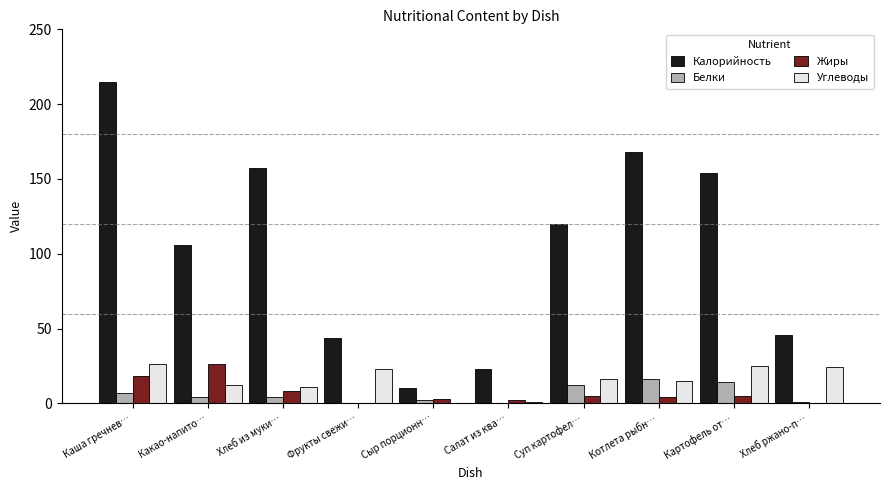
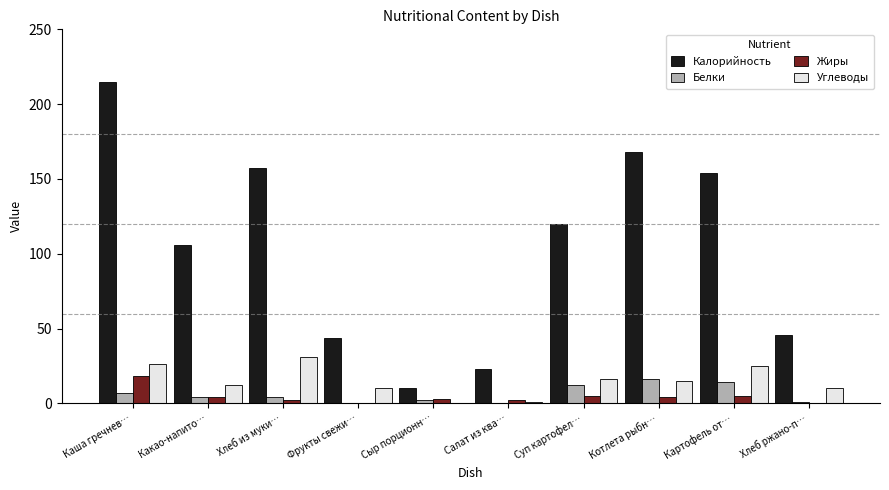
Жиры, Какао-напито…: 26 -> 4
Жиры, Хлеб из муки…: 8 -> 2
Углеводы, Хлеб из муки…: 11 -> 31
Углеводы, Фрукты свежи…: 23 -> 10
Углеводы, Хлеб ржано-п…: 24 -> 10
